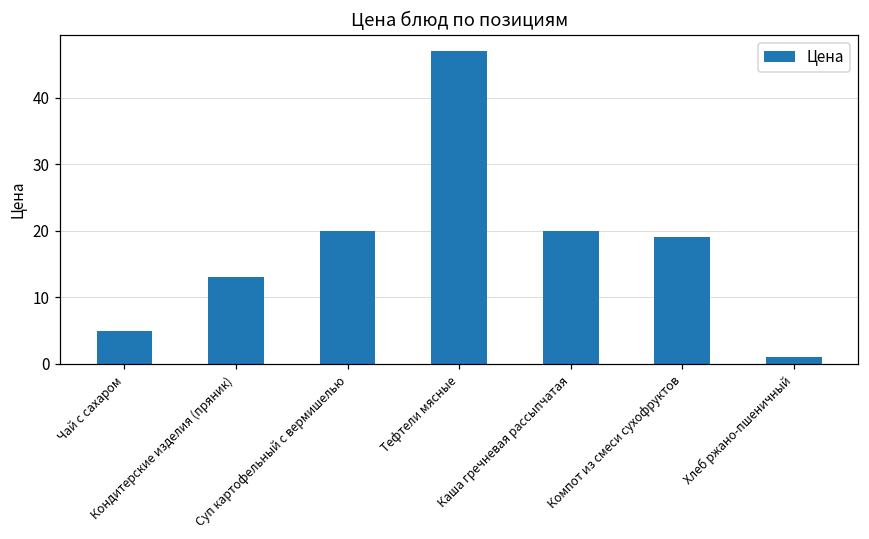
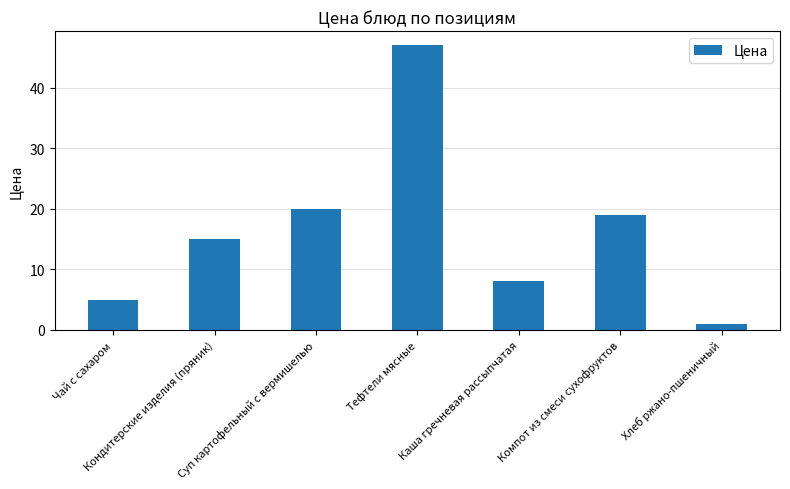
Кондитерские изделия (пряник): 13 -> 15
Каша гречневая рассыпчатая: 20 -> 8
